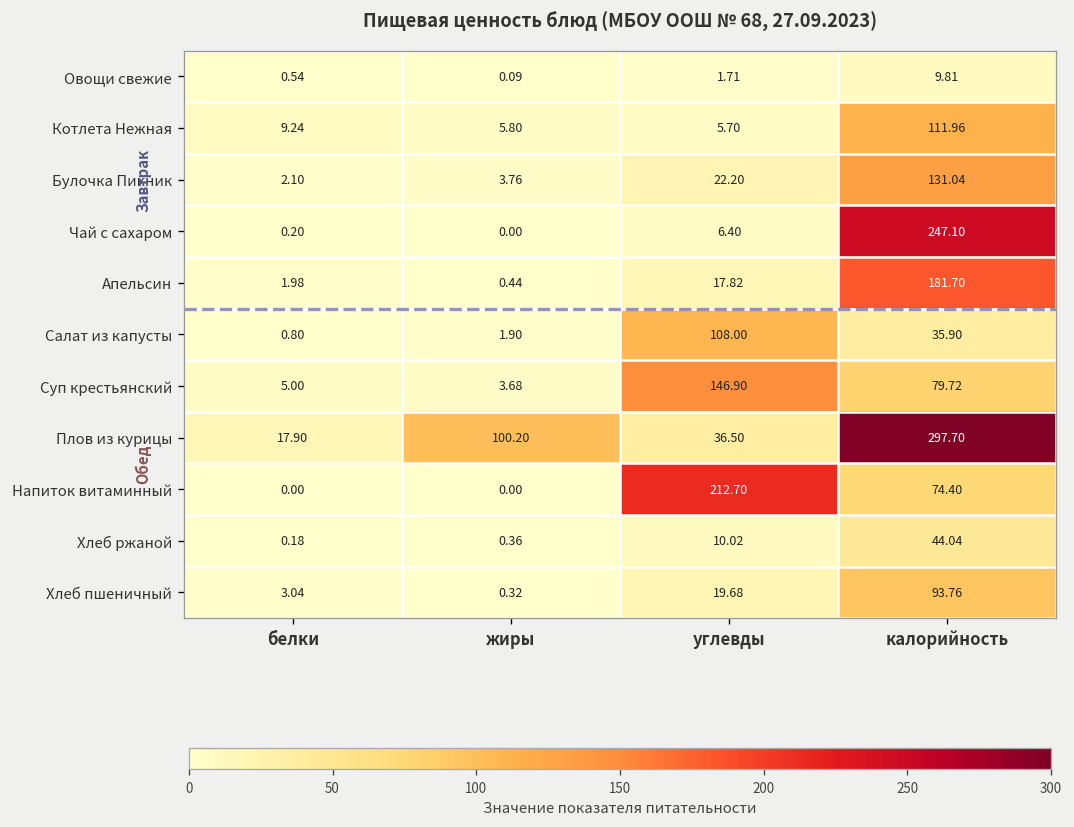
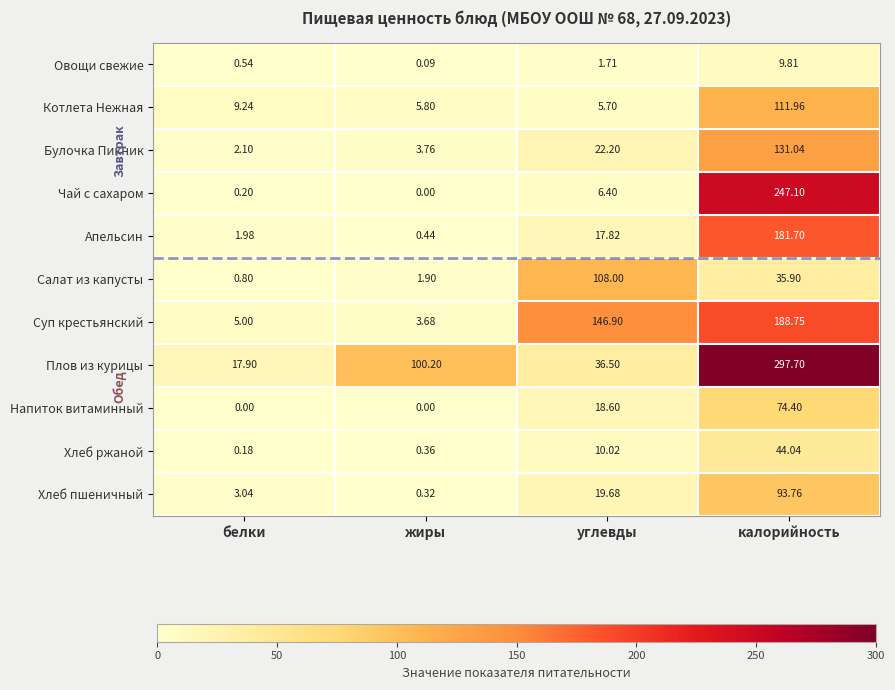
Суп крестьянский, калорийность: 79.72 -> 188.75
Напиток витаминный, углевды: 212.70 -> 18.60
